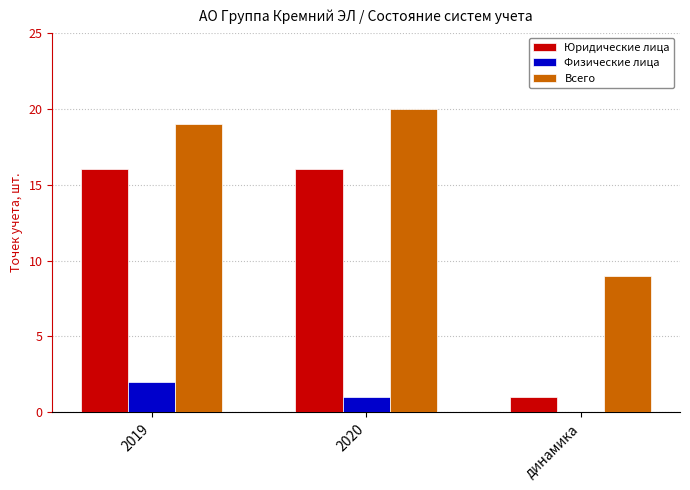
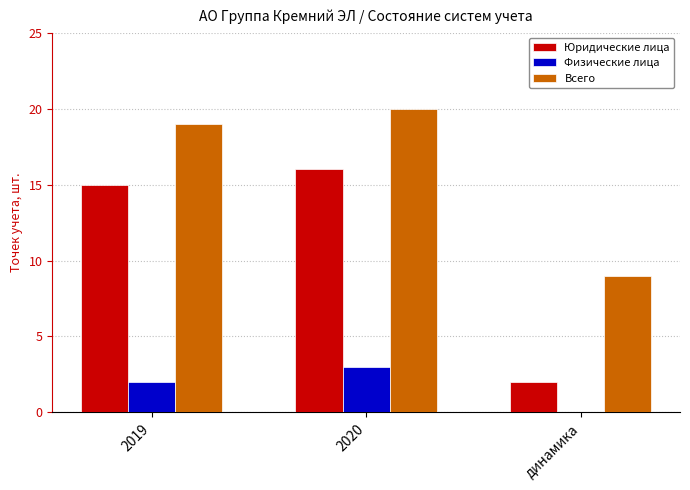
Юридические лица, 2019: 16 -> 15
Физические лица, 2020: 1 -> 3
Юридические лица, динамика: 1 -> 2
